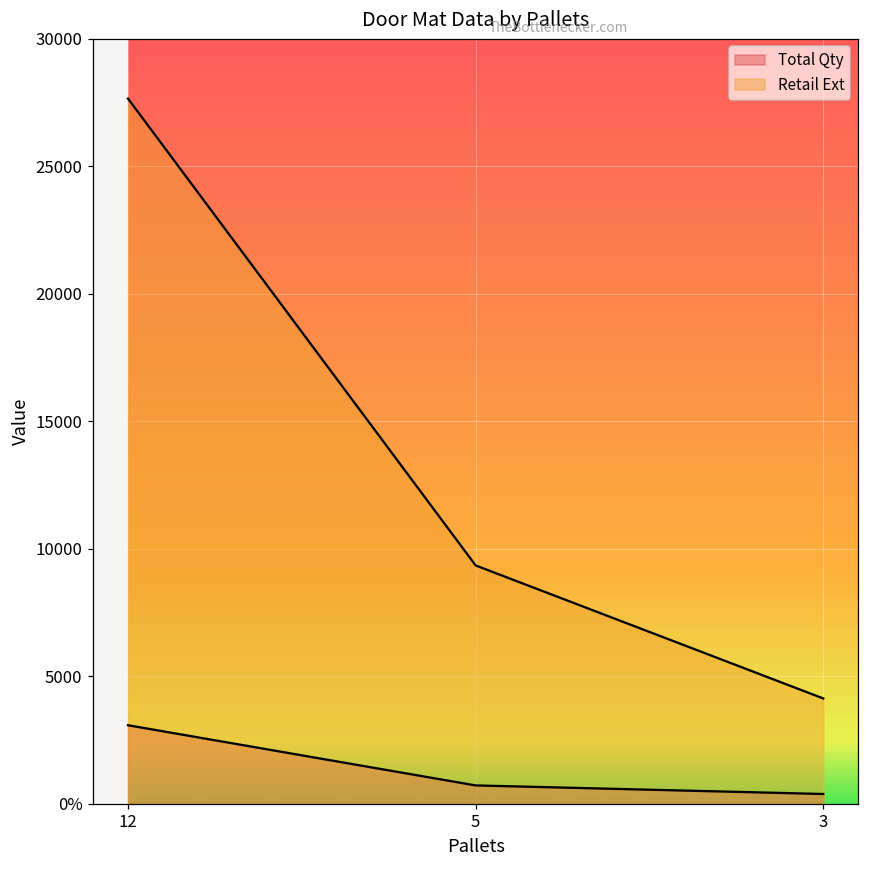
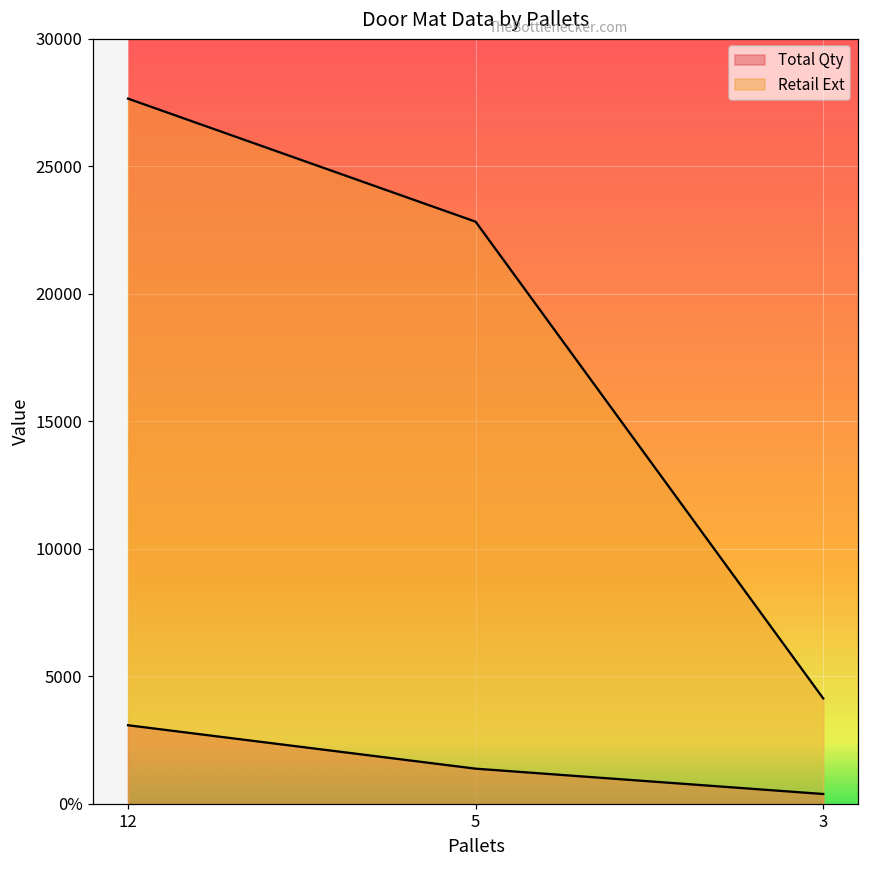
Total Qty, 5: 700 -> 1400
Retail Ext, 5: 9300 -> 22800
